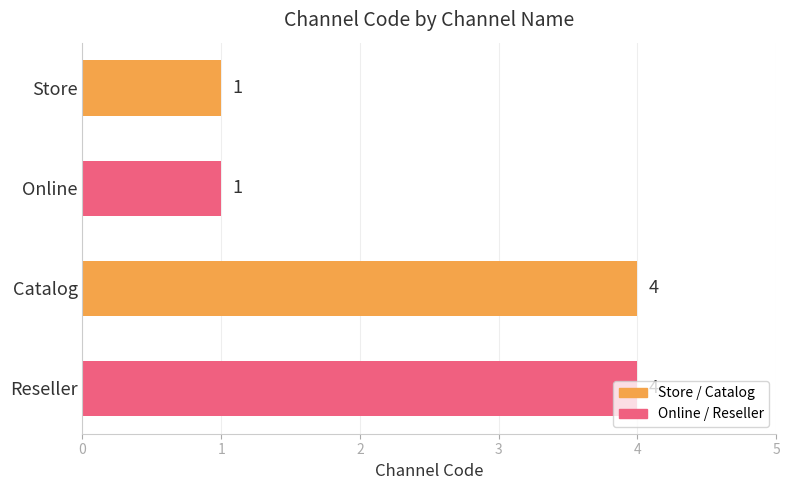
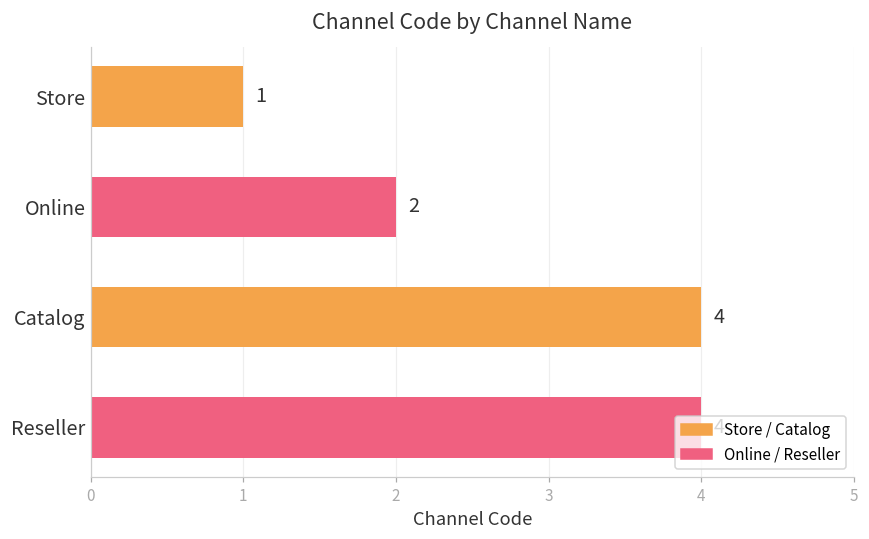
Online: 1 -> 2
